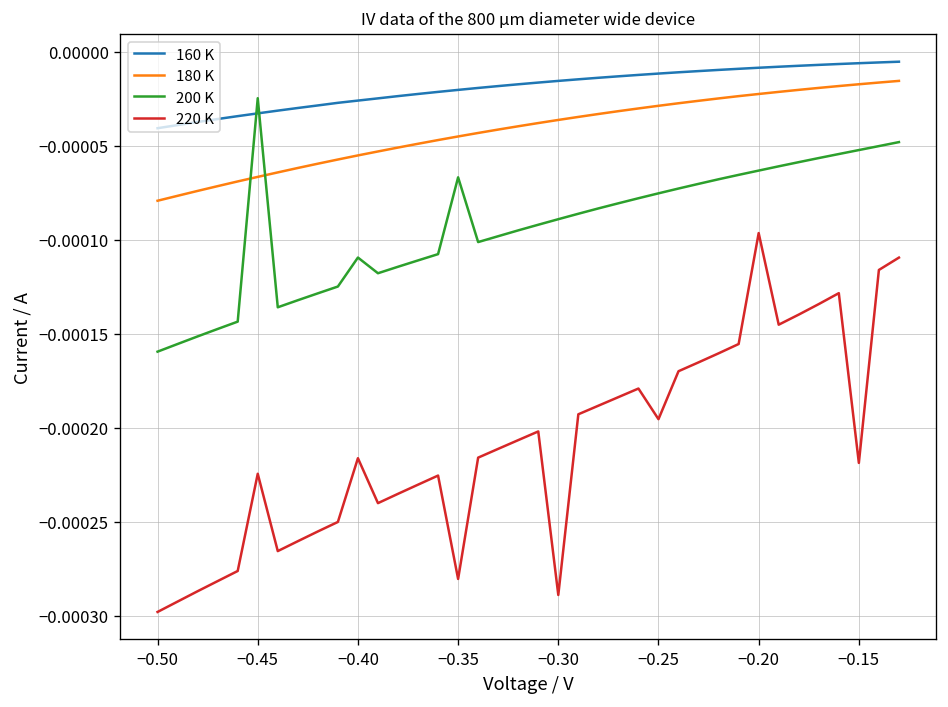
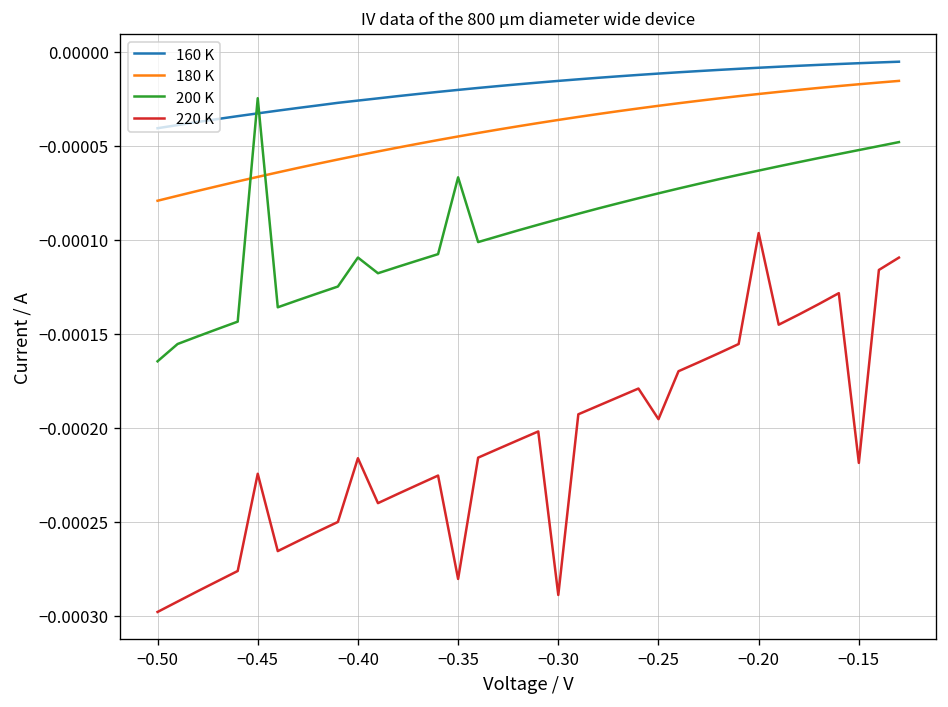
200 K, −0.50: -0.000160 -> -0.000165
